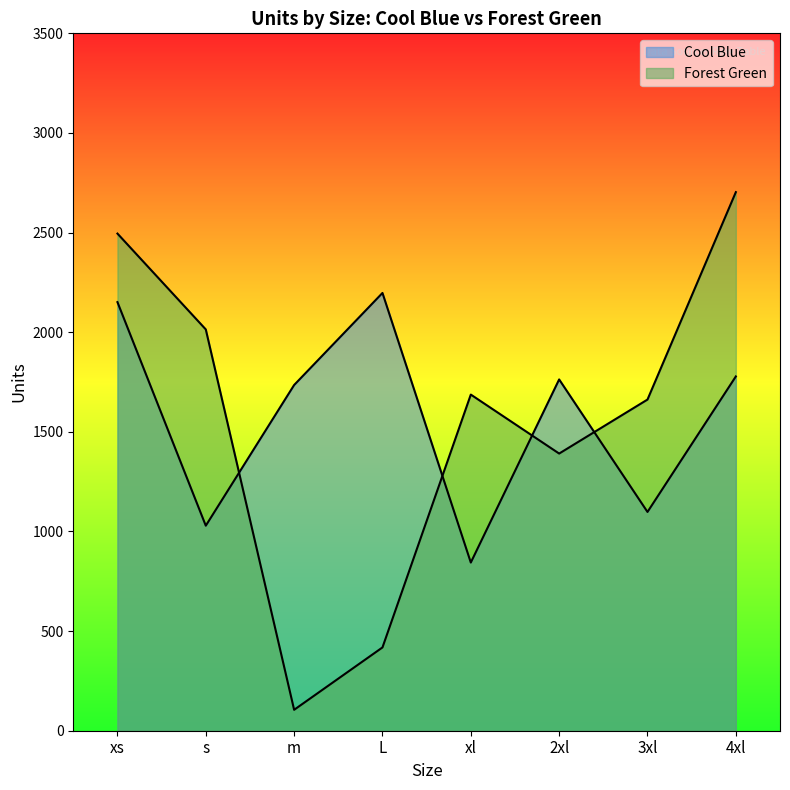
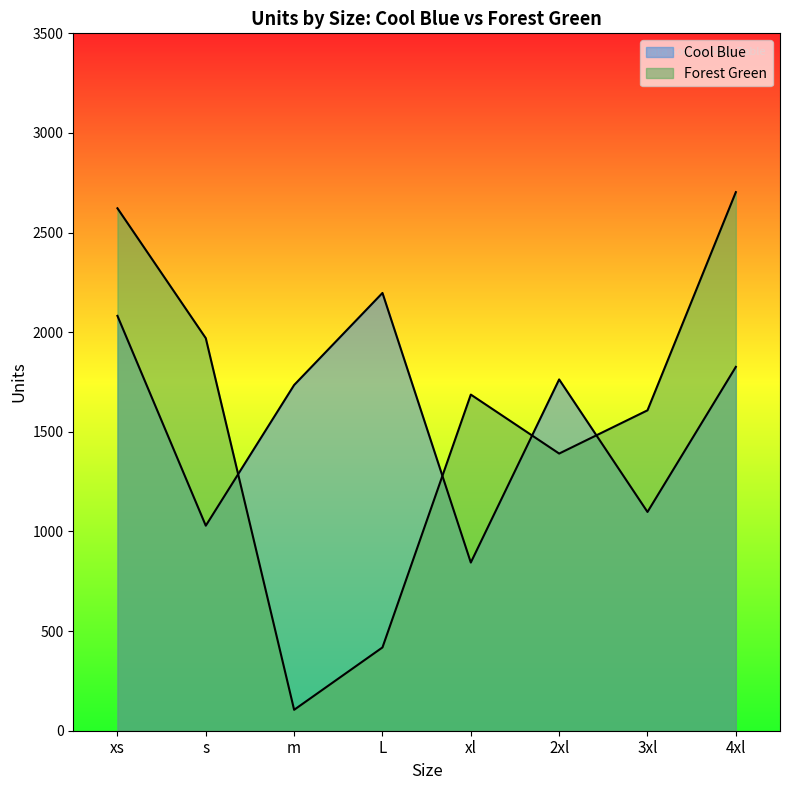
Cool Blue, xs: 2150 -> 2080
Forest Green, xs: 2500 -> 2620
Forest Green, s: 2010 -> 1970
Forest Green, 3xl: 1660 -> 1610
Cool Blue, 4xl: 1780 -> 1830
